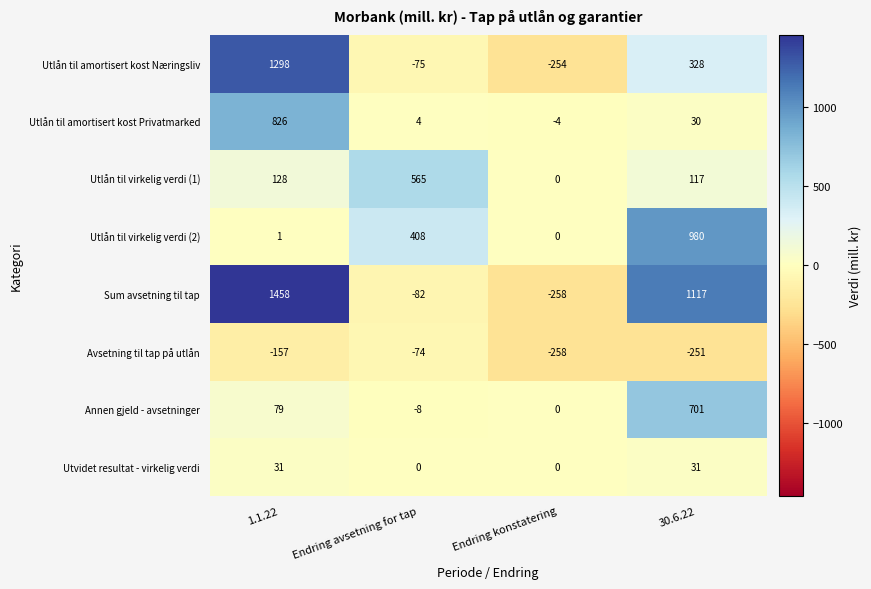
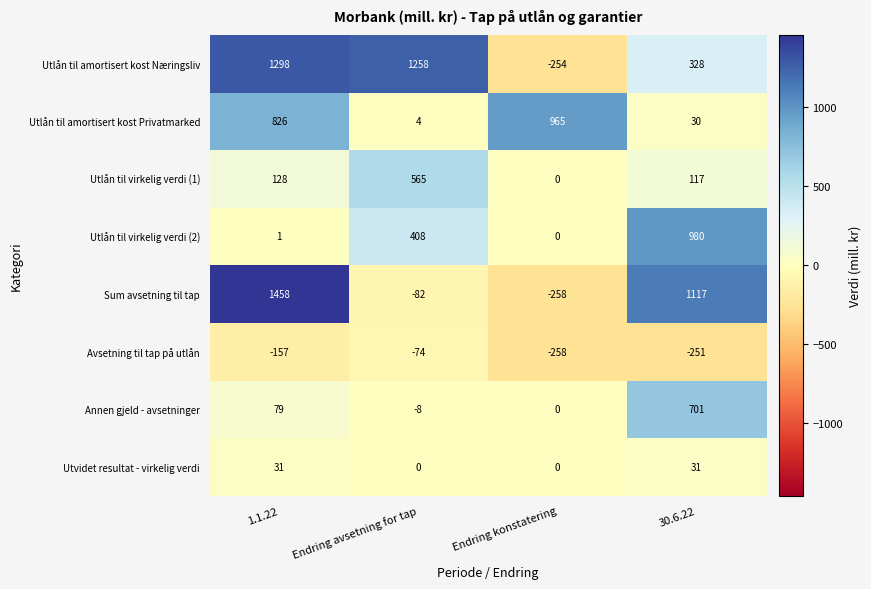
Utlån til amortisert kost Næringsliv, Endring avsetning for tap: -75 -> 1258
Utlån til amortisert kost Privatmarked, Endring konstatering: -4 -> 965
